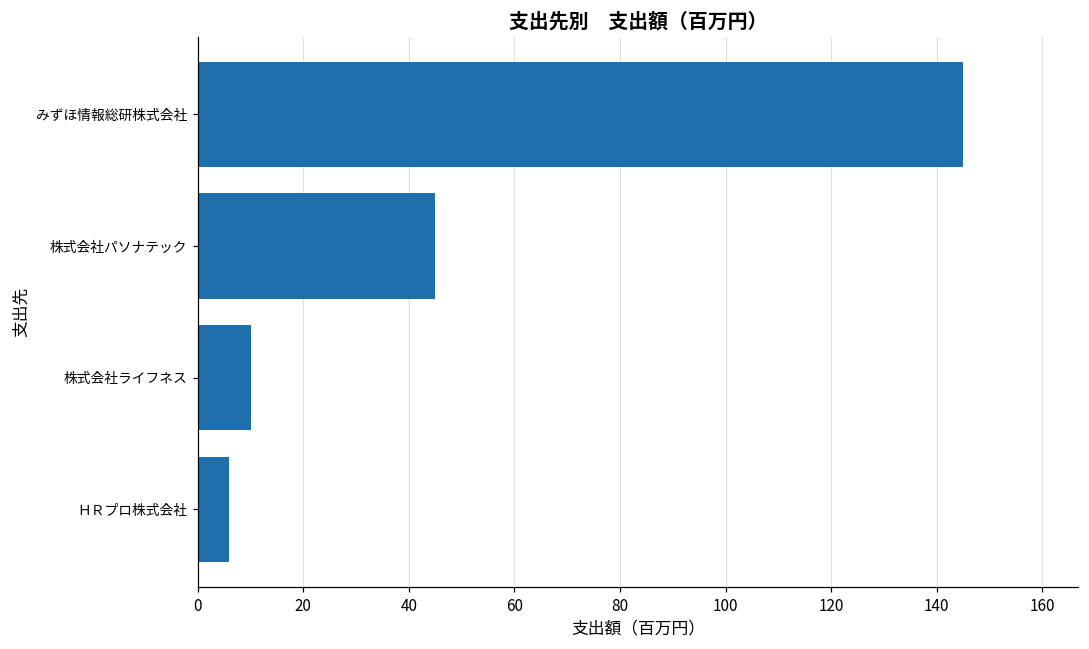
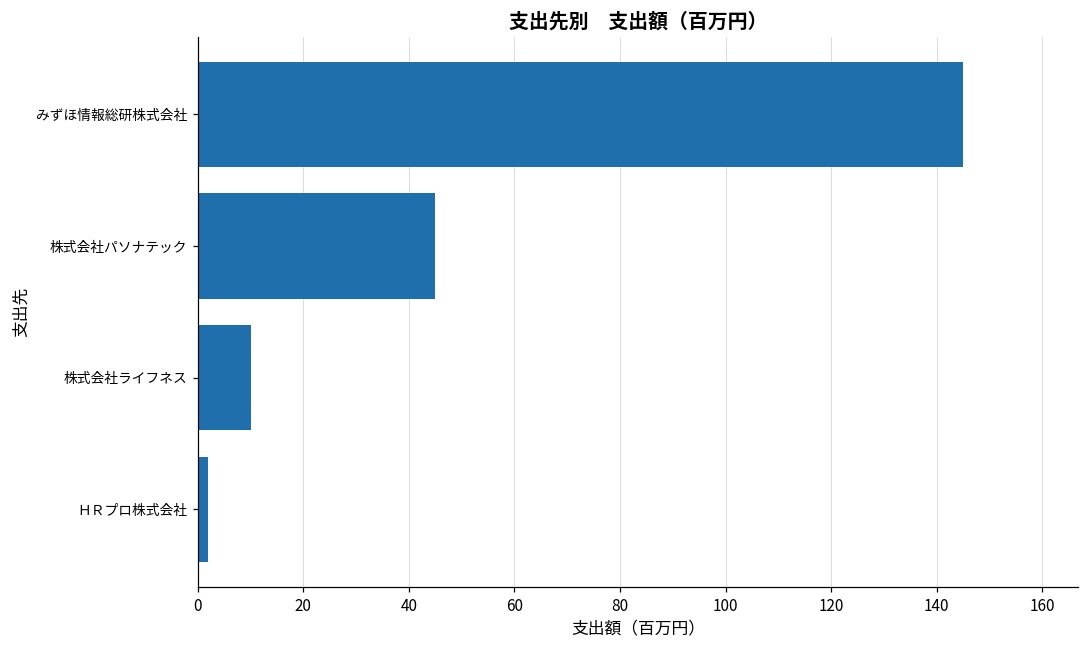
ＨＲプロ株式会社: 6 -> 2
